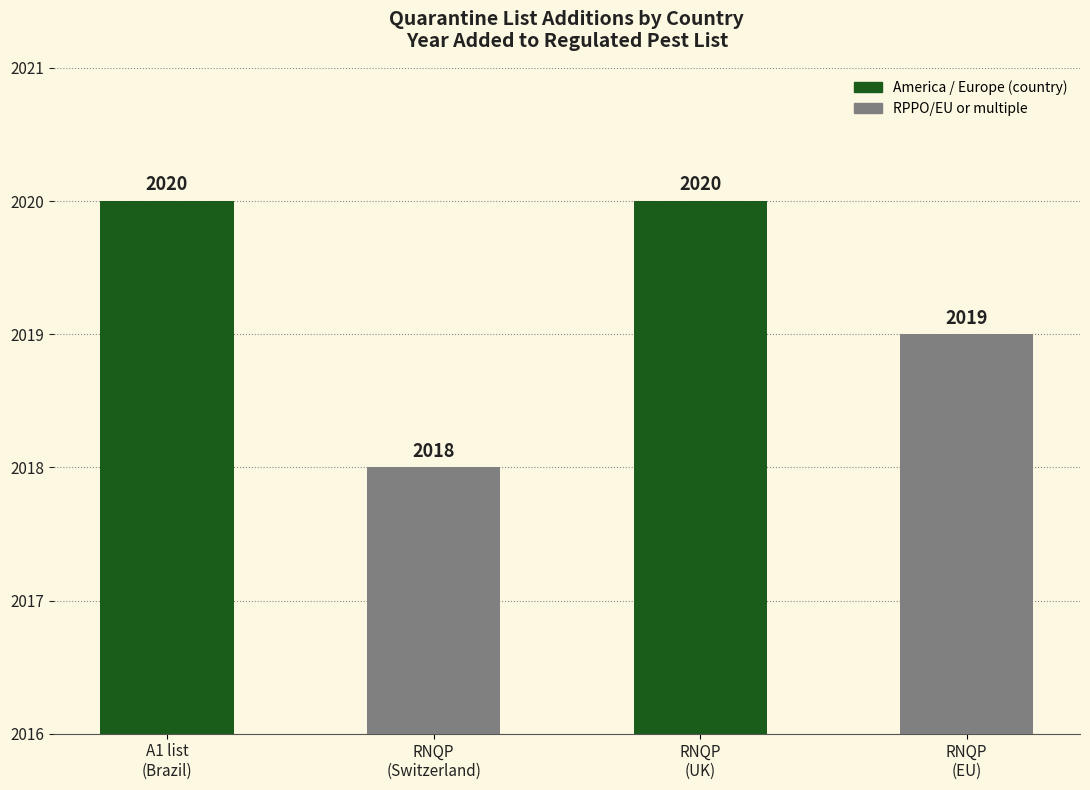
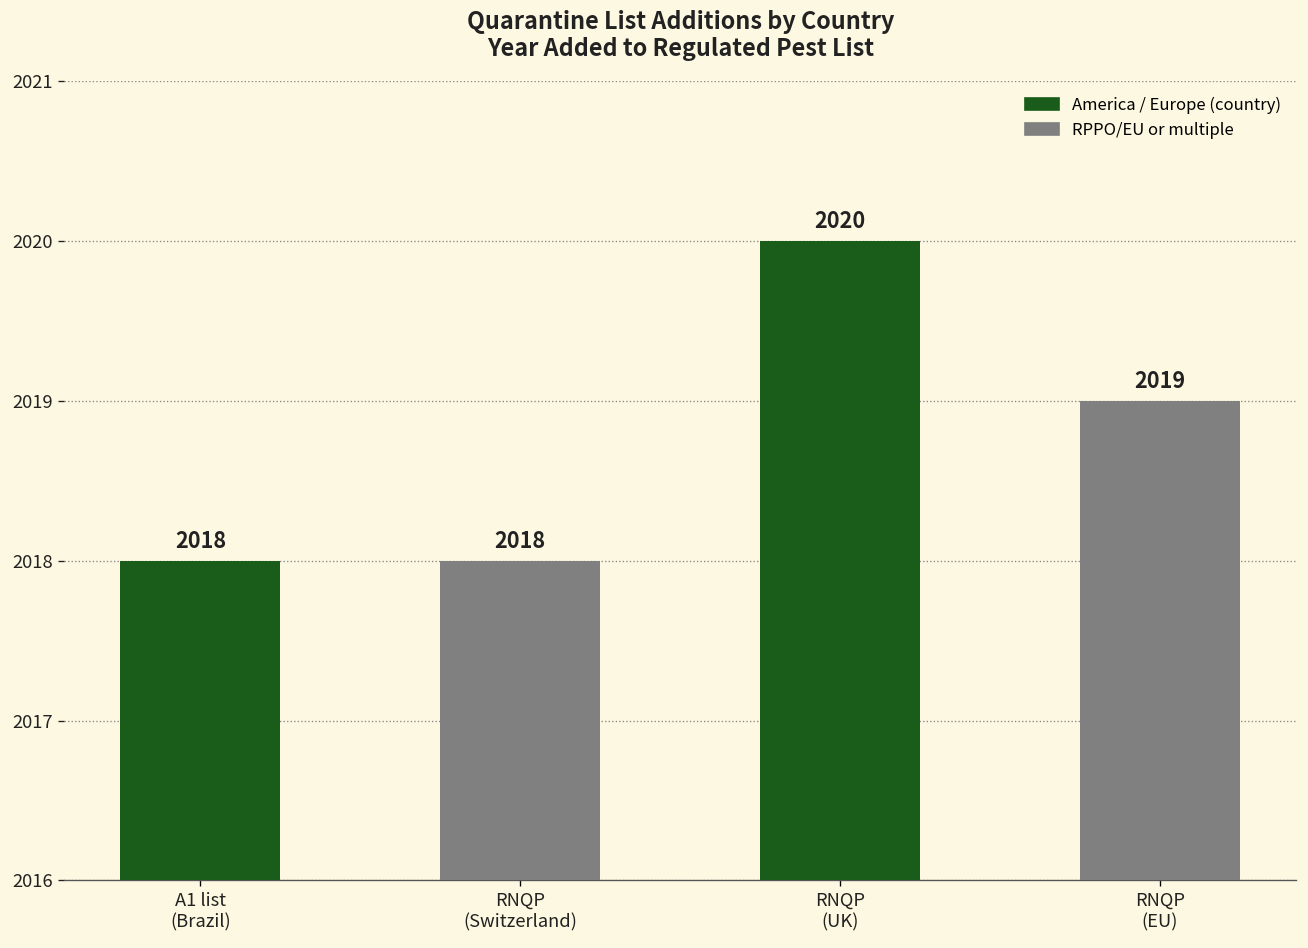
A1 list (Brazil): 2020 -> 2018
